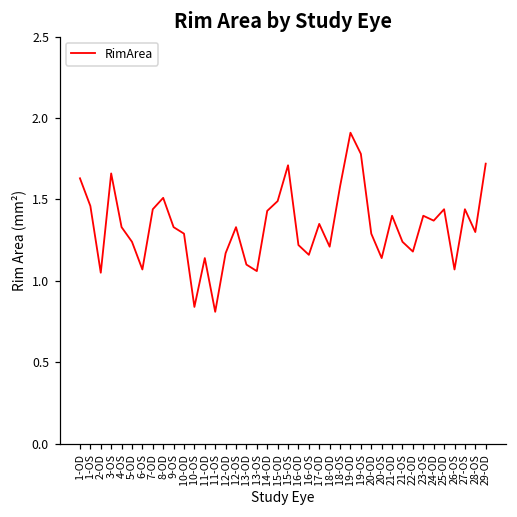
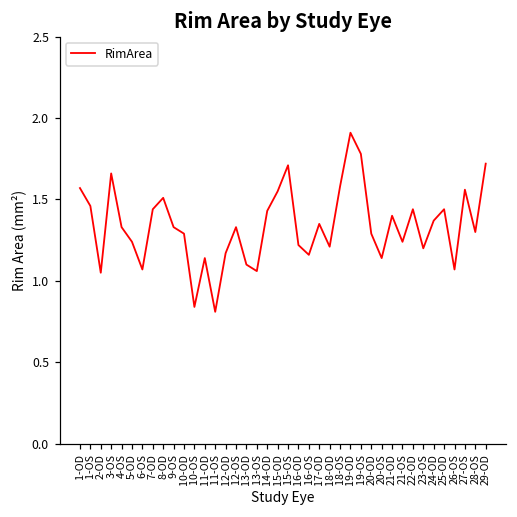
1-OD: 1.63 -> 1.57
15-OD: 1.49 -> 1.55
22-OD: 1.18 -> 1.44
23-OS: 1.4 -> 1.2
27-OS: 1.44 -> 1.56
